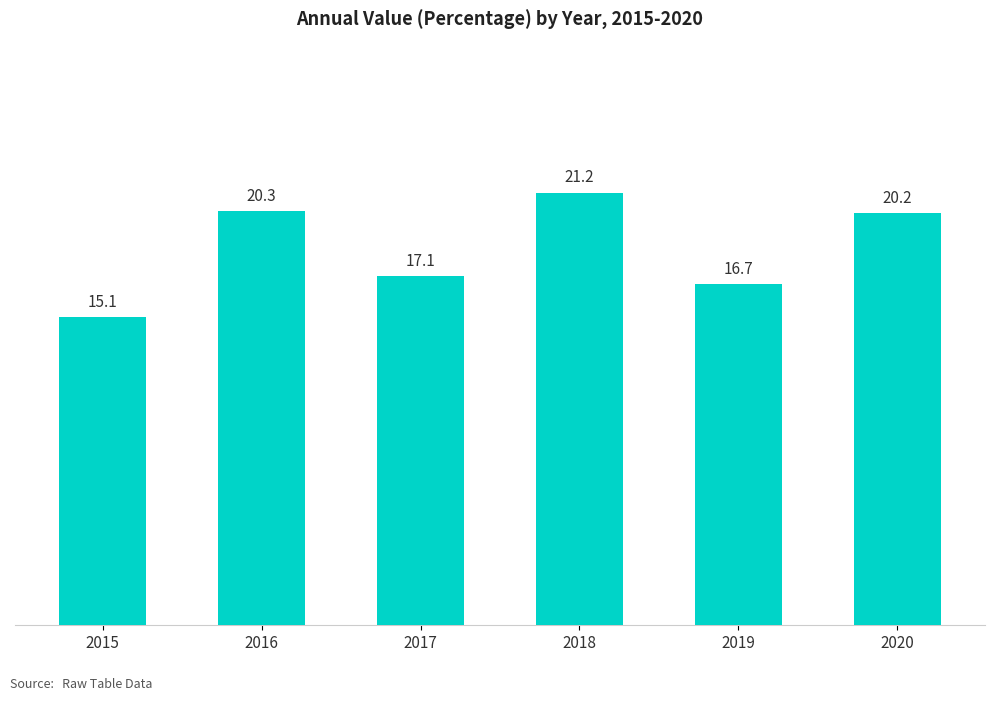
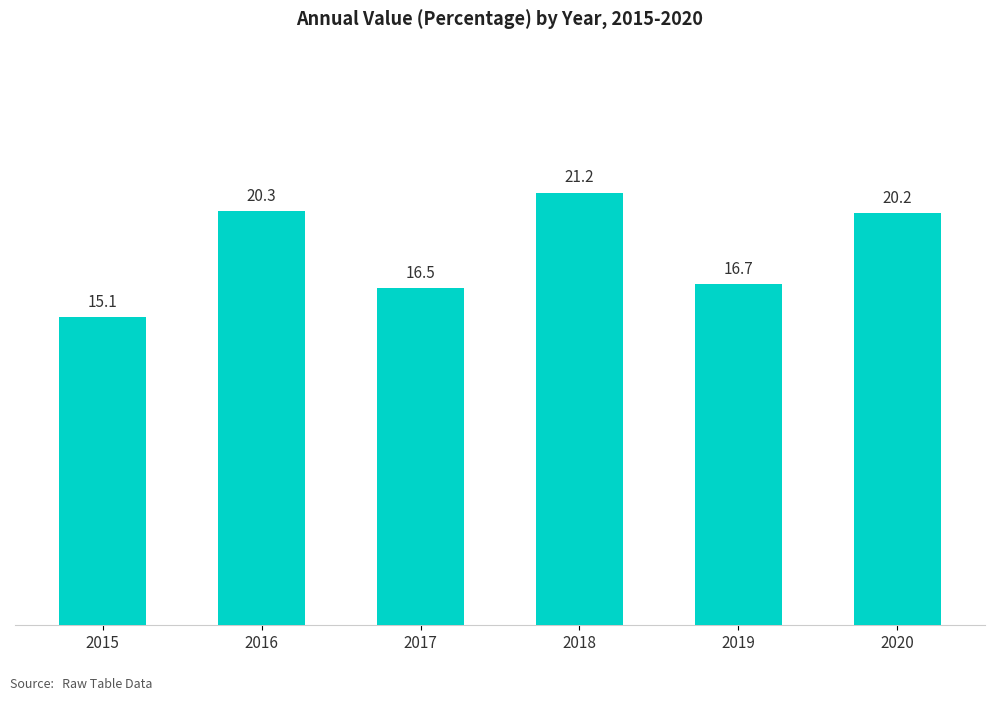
2017: 17.1 -> 16.5
